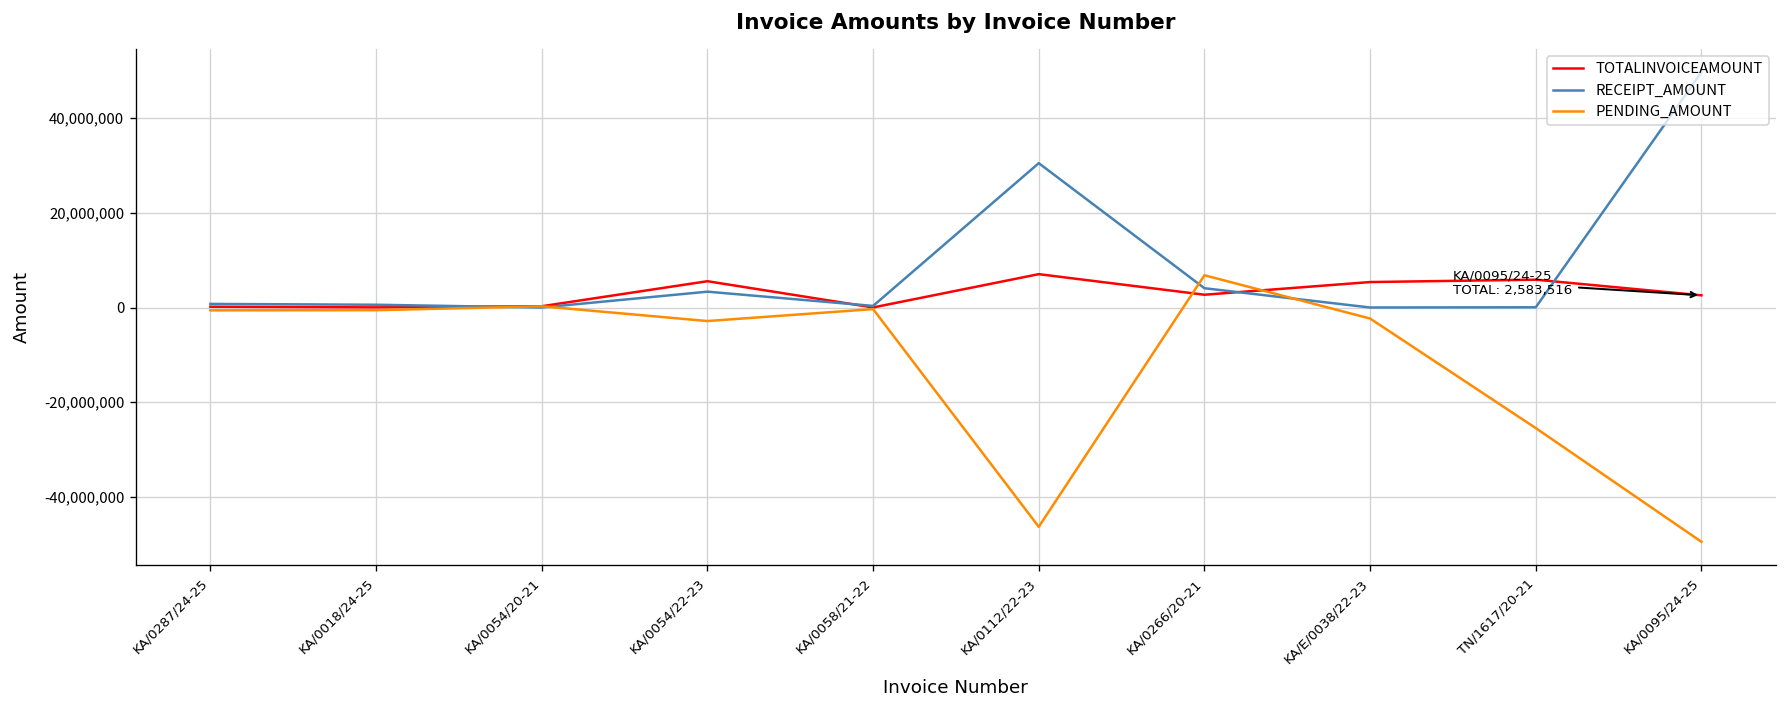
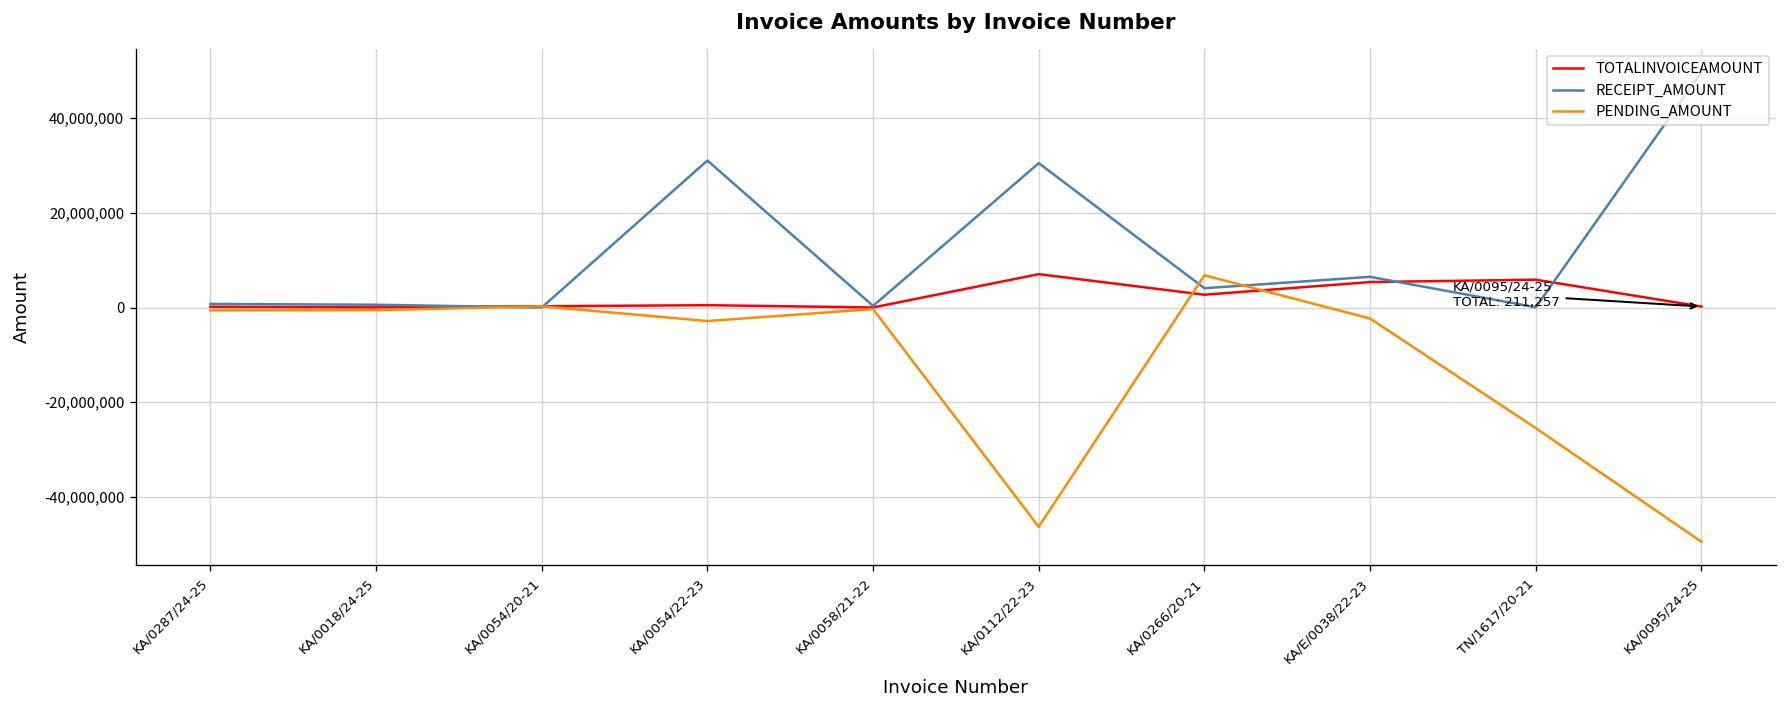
TOTALINVOICEAMOUNT, KA/0054/22-23: 6,000,000 -> 0
RECEIPT_AMOUNT, KA/0054/22-23: 3,000,000 -> 31,000,000
RECEIPT_AMOUNT, KA/E/0038/22-23: 0 -> 6,000,000
TOTALINVOICEAMOUNT, KA/0095/24-25: 2,583,516 -> 211,257
